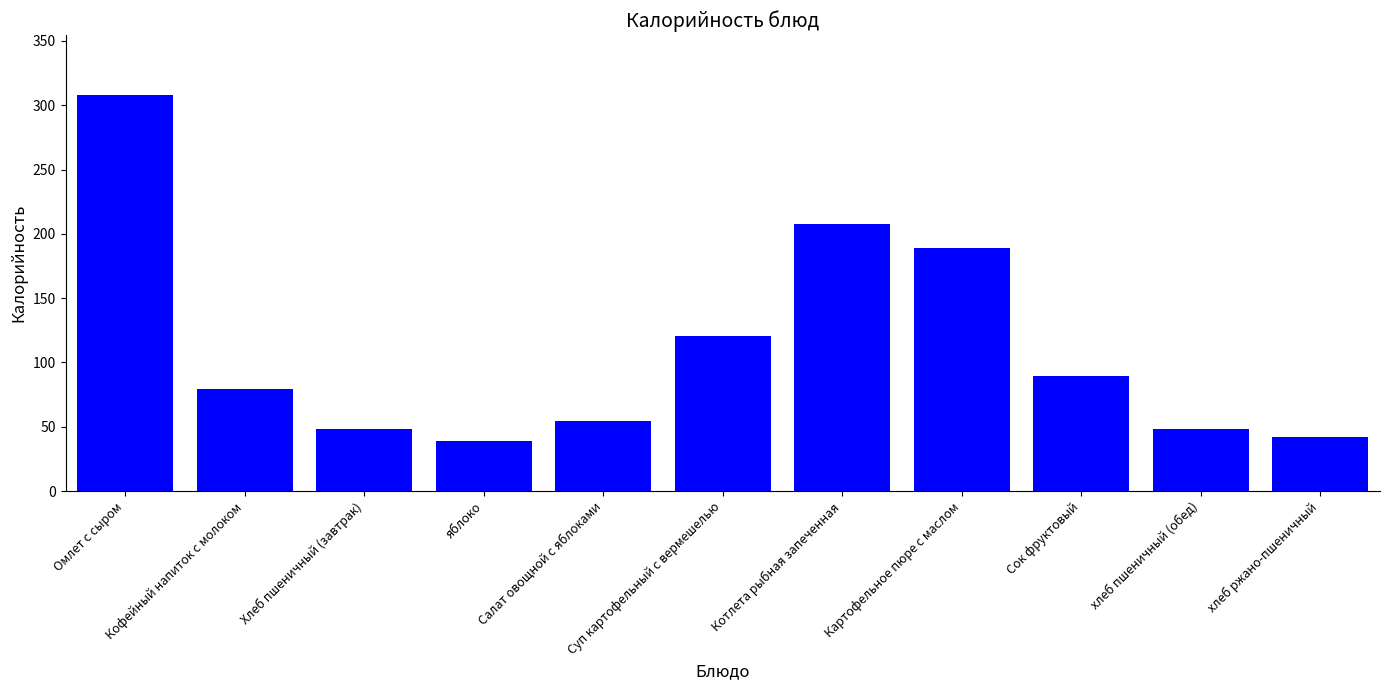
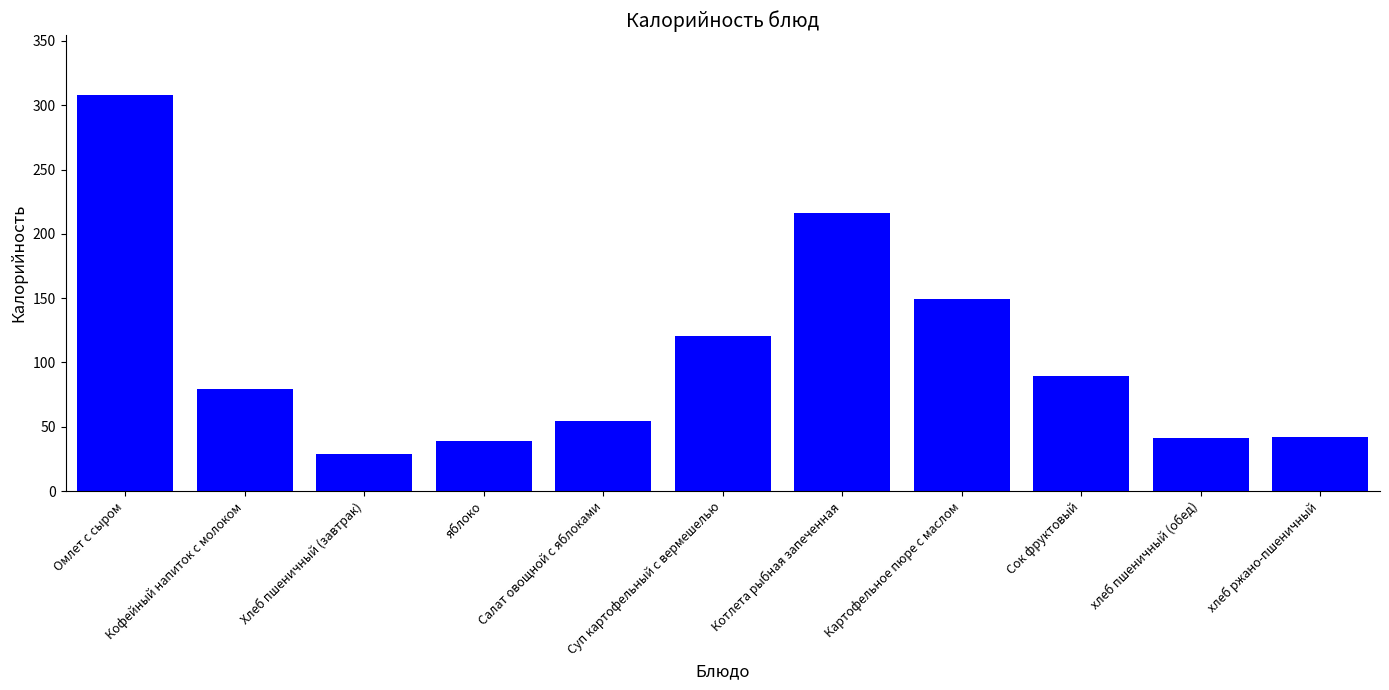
Хлеб пшеничный (завтрак): 48 -> 29
Котлета рыбная запеченная: 208 -> 216
Картофельное пюре с маслом: 189 -> 150
хлеб пшеничный (обед): 48 -> 41
